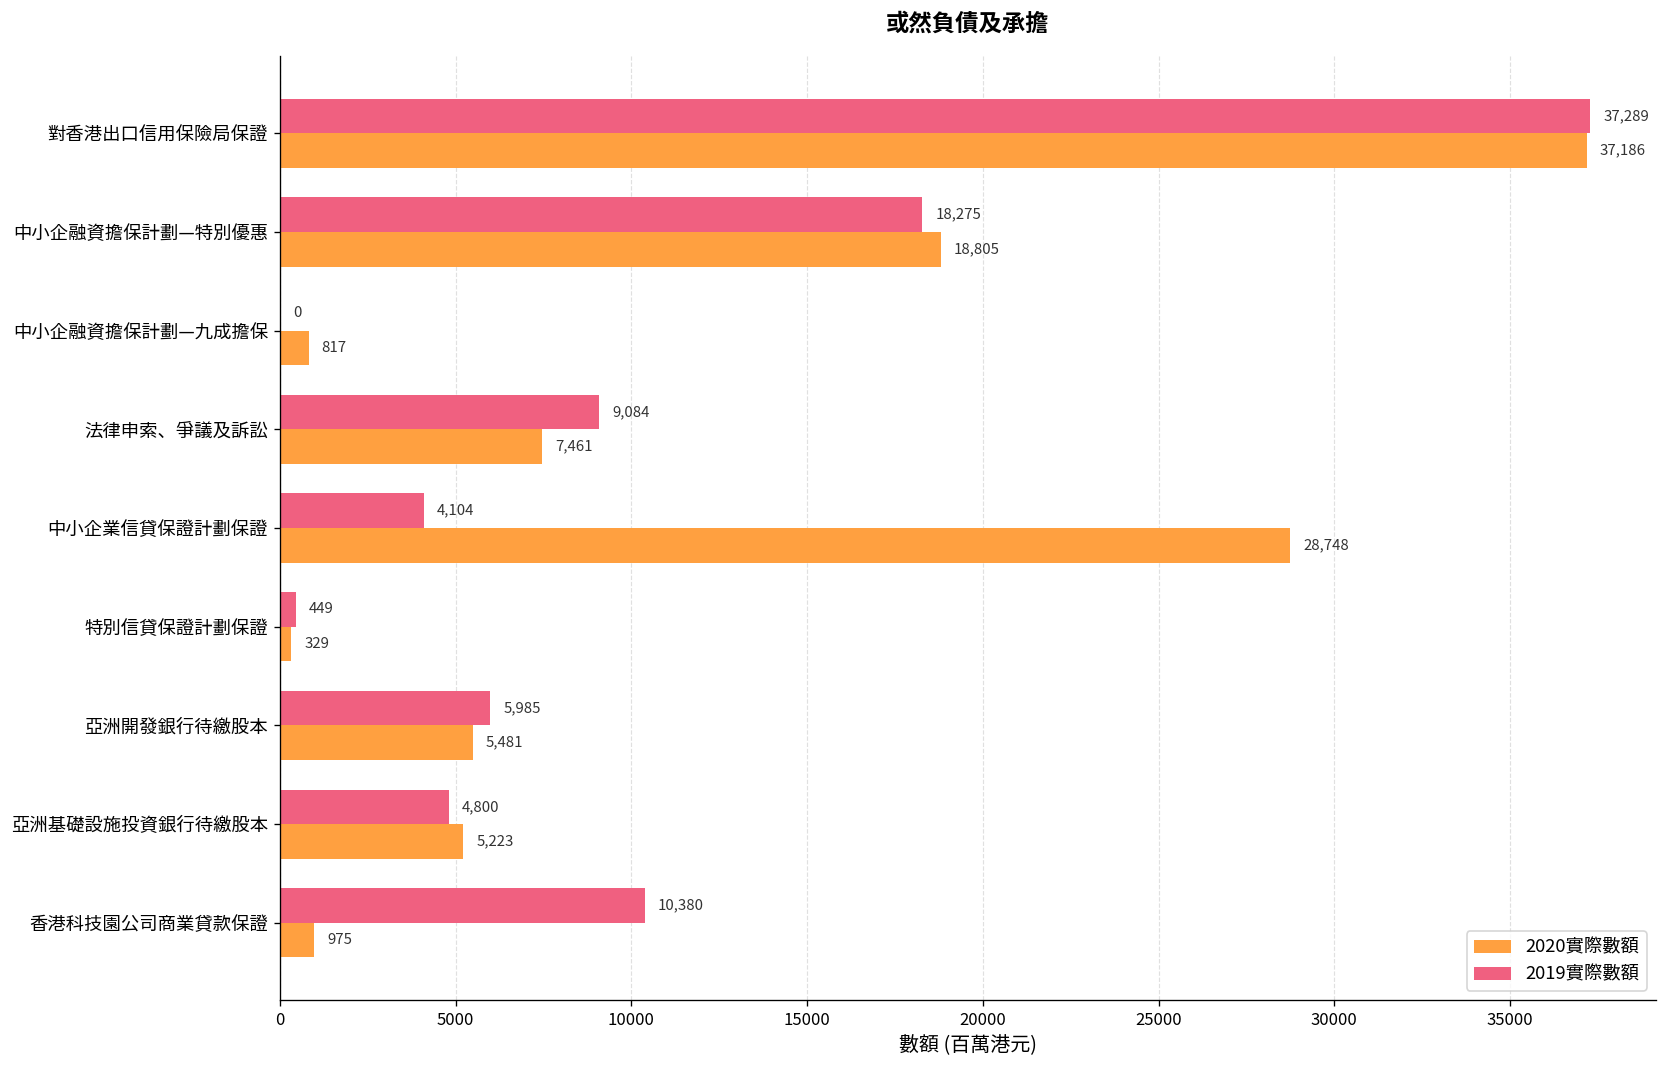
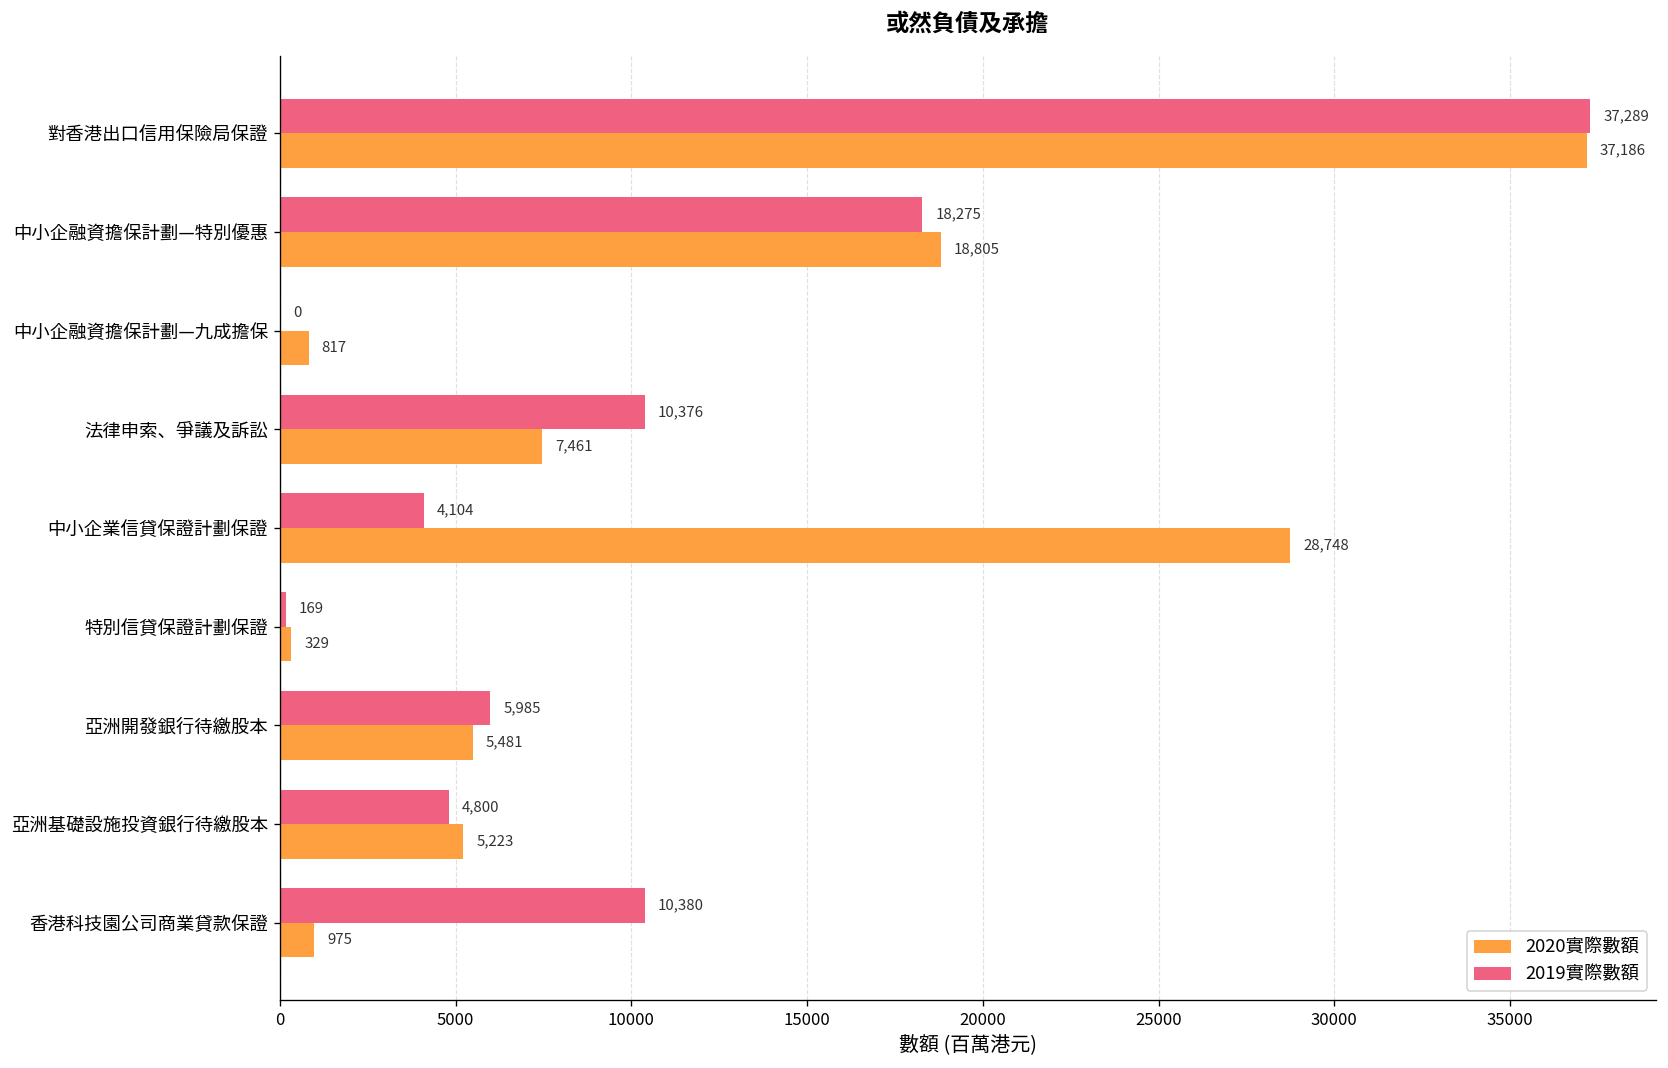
2019實際數額, 法律申索、爭議及訴訟: 9,084 -> 10,376
2019實際數額, 特別信貸保證計劃保證: 449 -> 169
